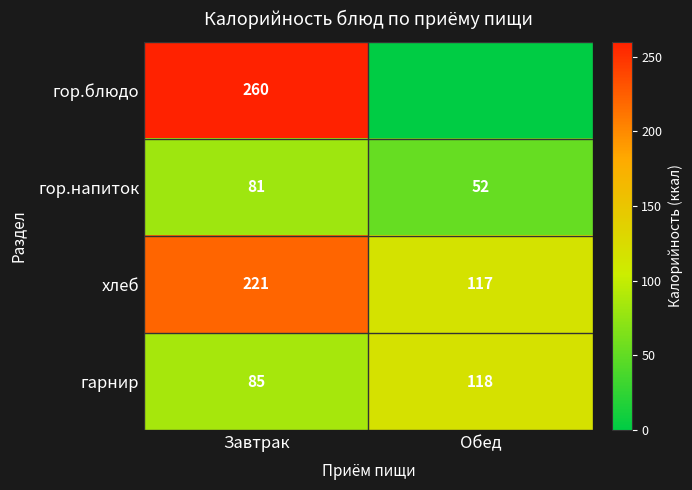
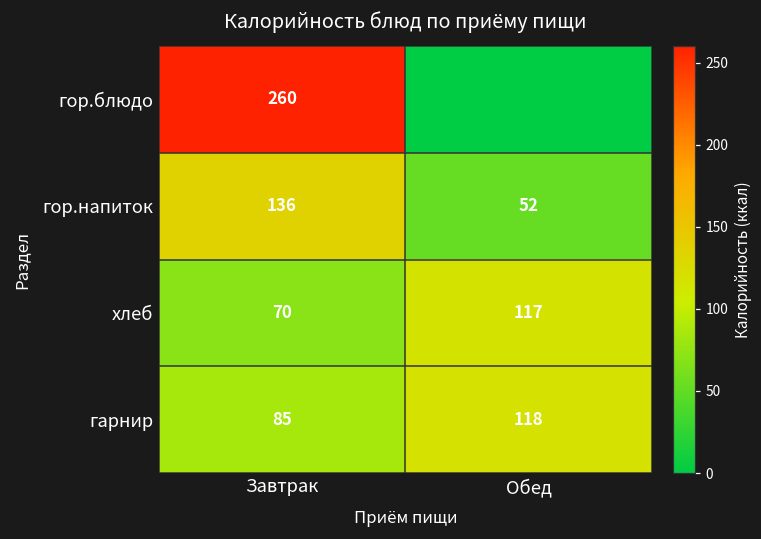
гор.напиток, Завтрак: 81 -> 136
хлеб, Завтрак: 221 -> 70
